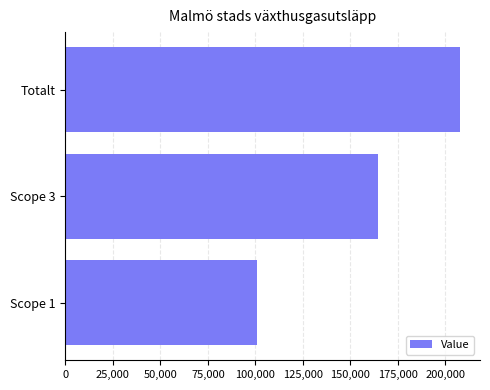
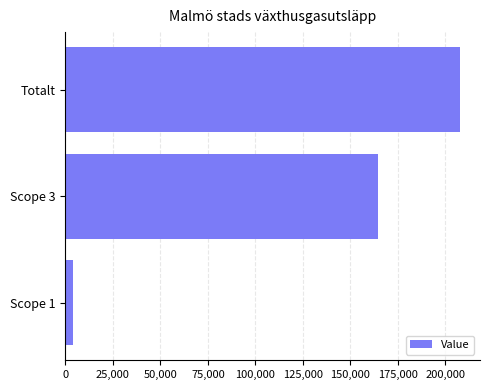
Scope 1: 101,000 -> 4,000
